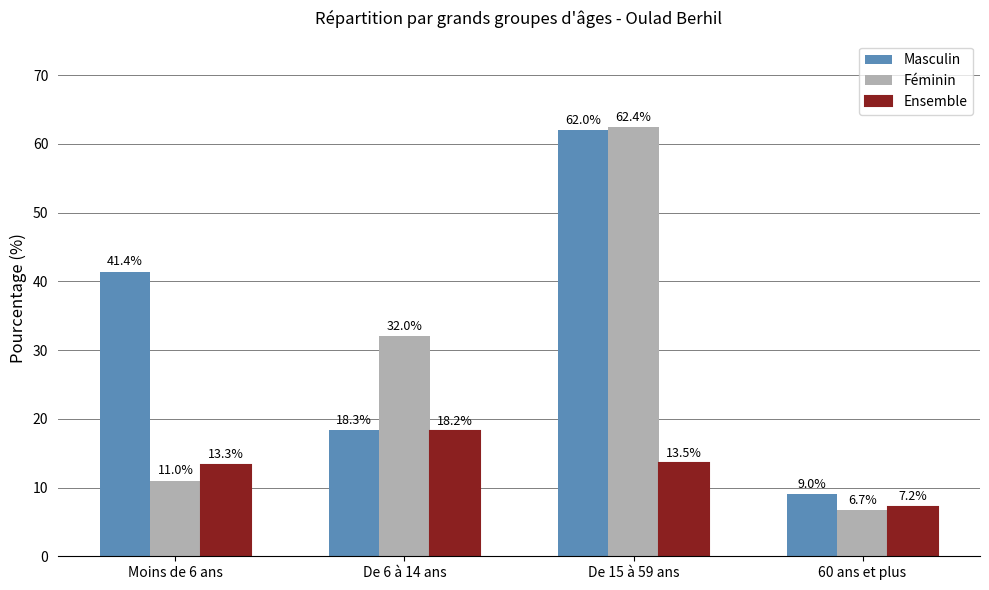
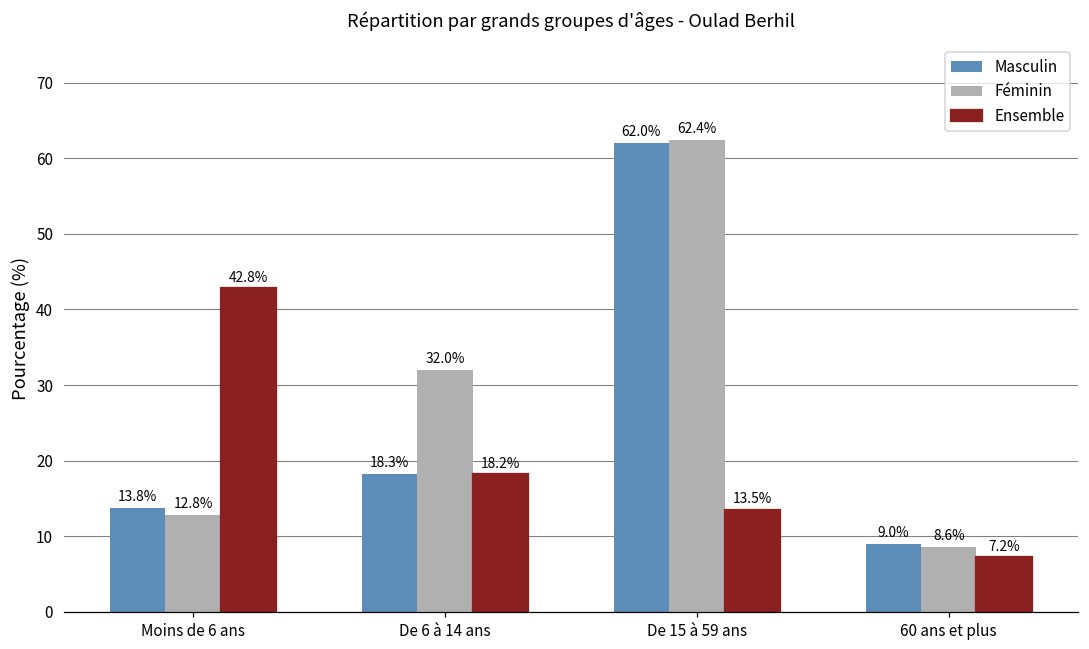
Masculin, Moins de 6 ans: 41.4% -> 13.8%
Féminin, Moins de 6 ans: 11.0% -> 12.8%
Ensemble, Moins de 6 ans: 13.3% -> 42.8%
Féminin, 60 ans et plus: 6.7% -> 8.6%
